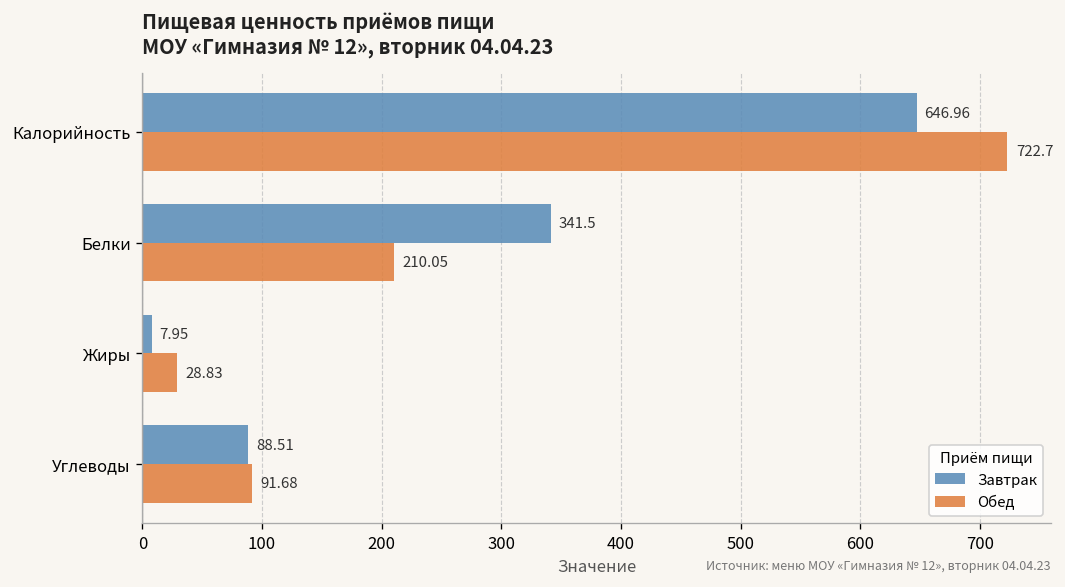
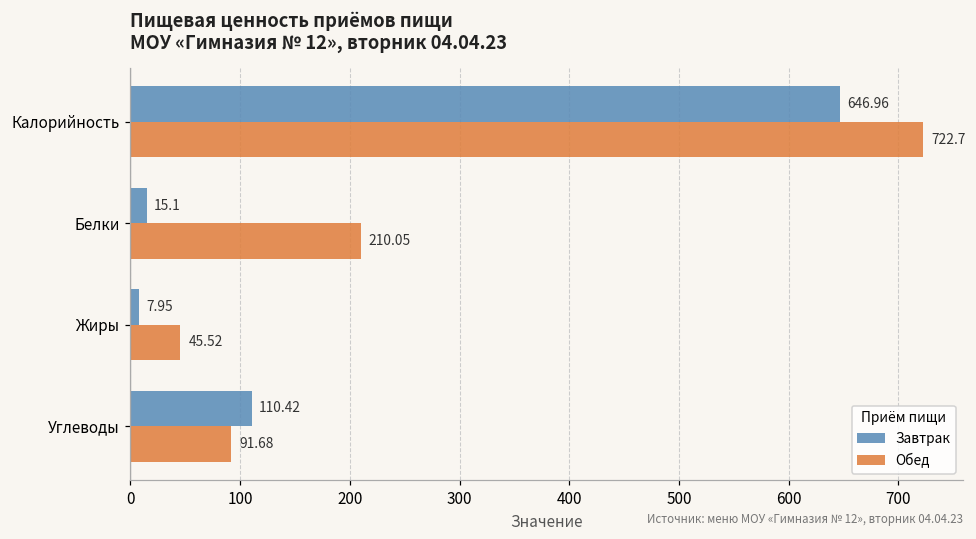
Завтрак, Белки: 341.5 -> 15.1
Обед, Жиры: 28.83 -> 45.52
Завтрак, Углеводы: 88.51 -> 110.42
